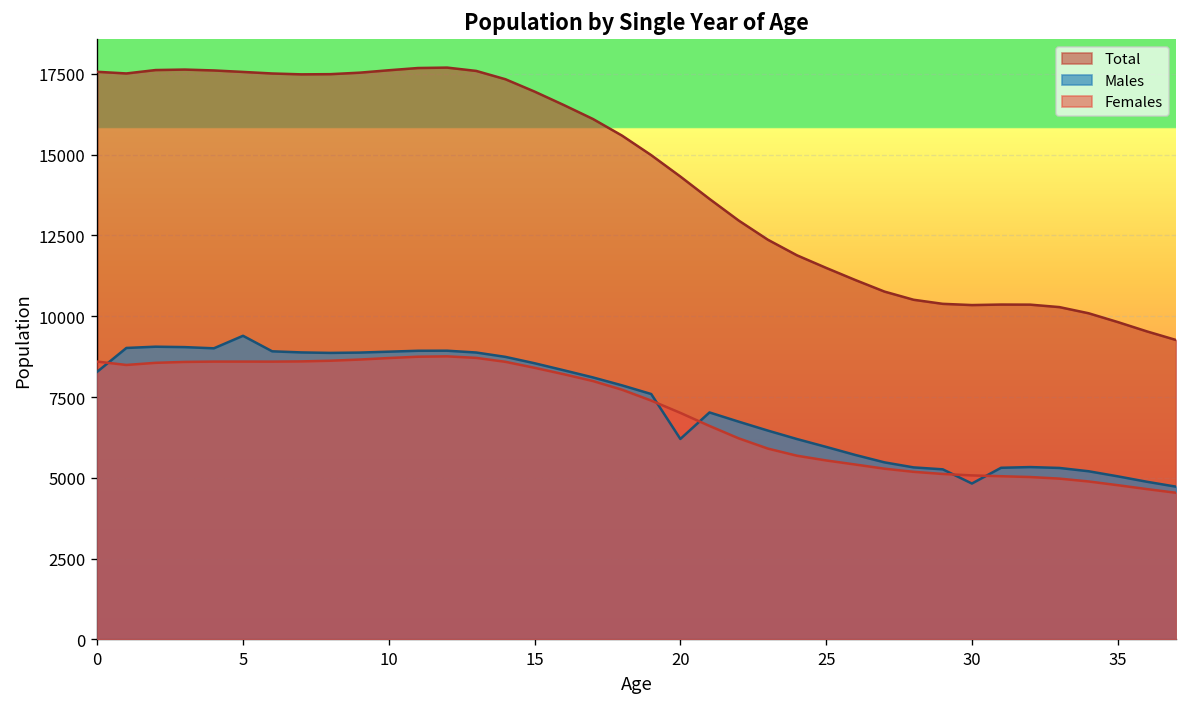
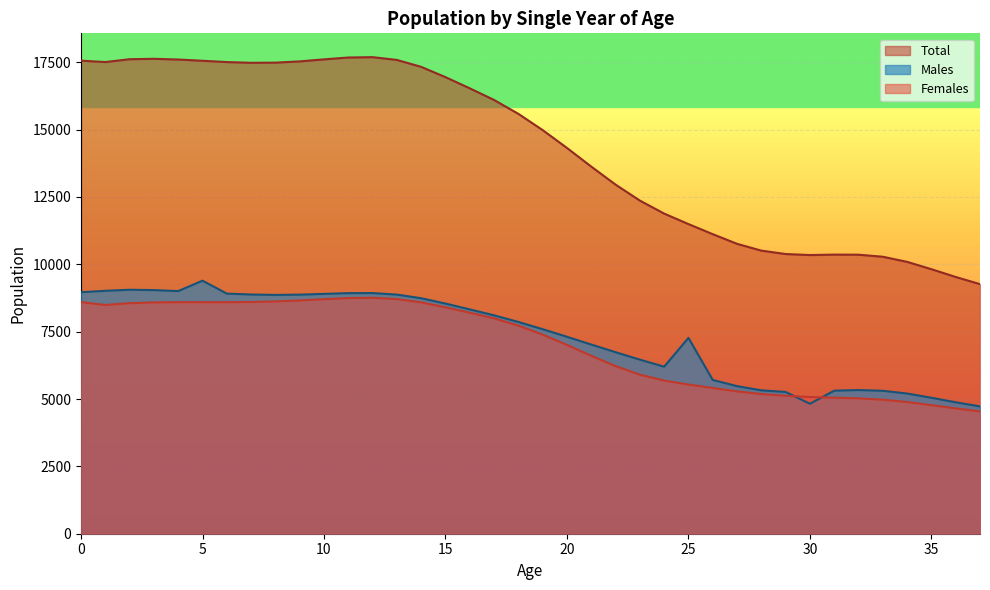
Males, 0: 8300 -> 9000
Males, 20: 6200 -> 7300
Males, 25: 6000 -> 7300
